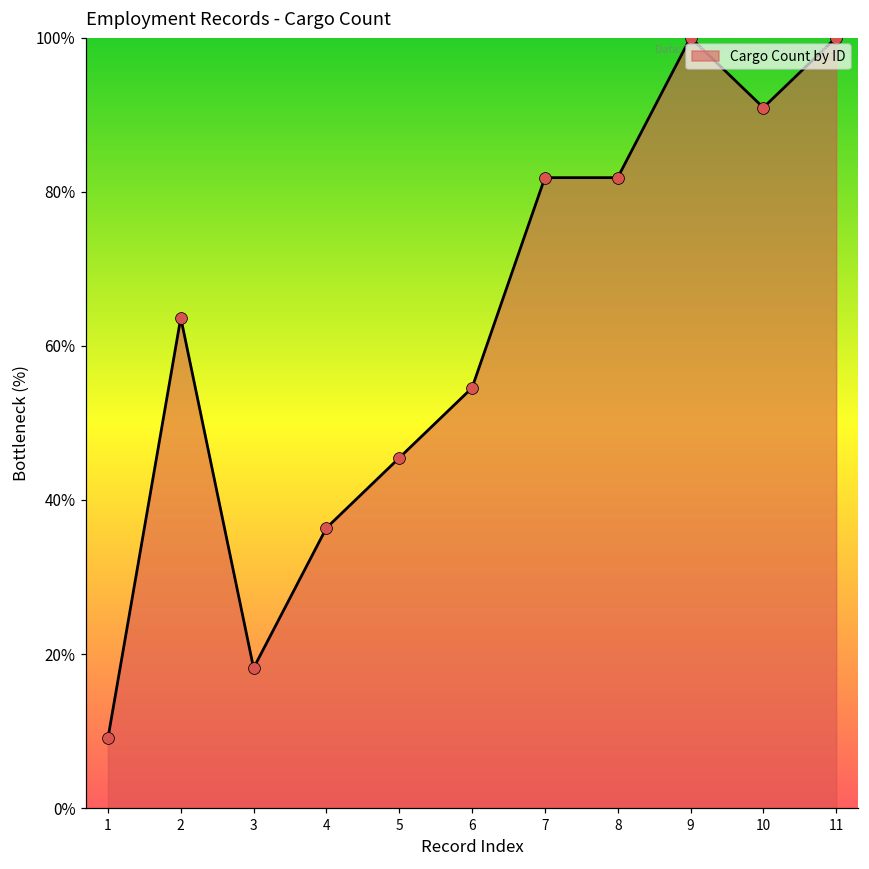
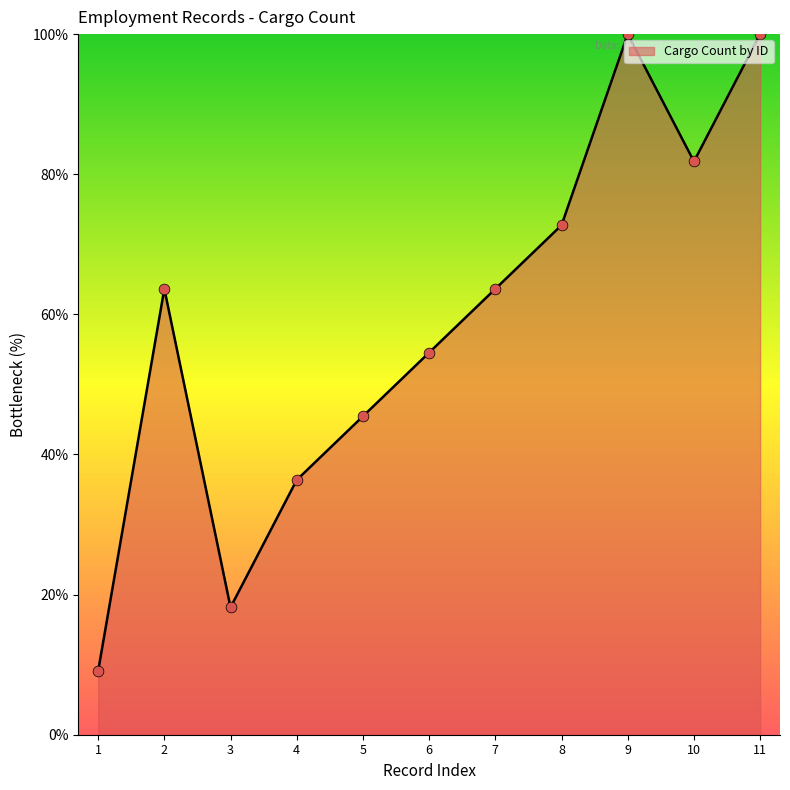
7: 82% -> 64%
8: 82% -> 73%
10: 91% -> 82%
